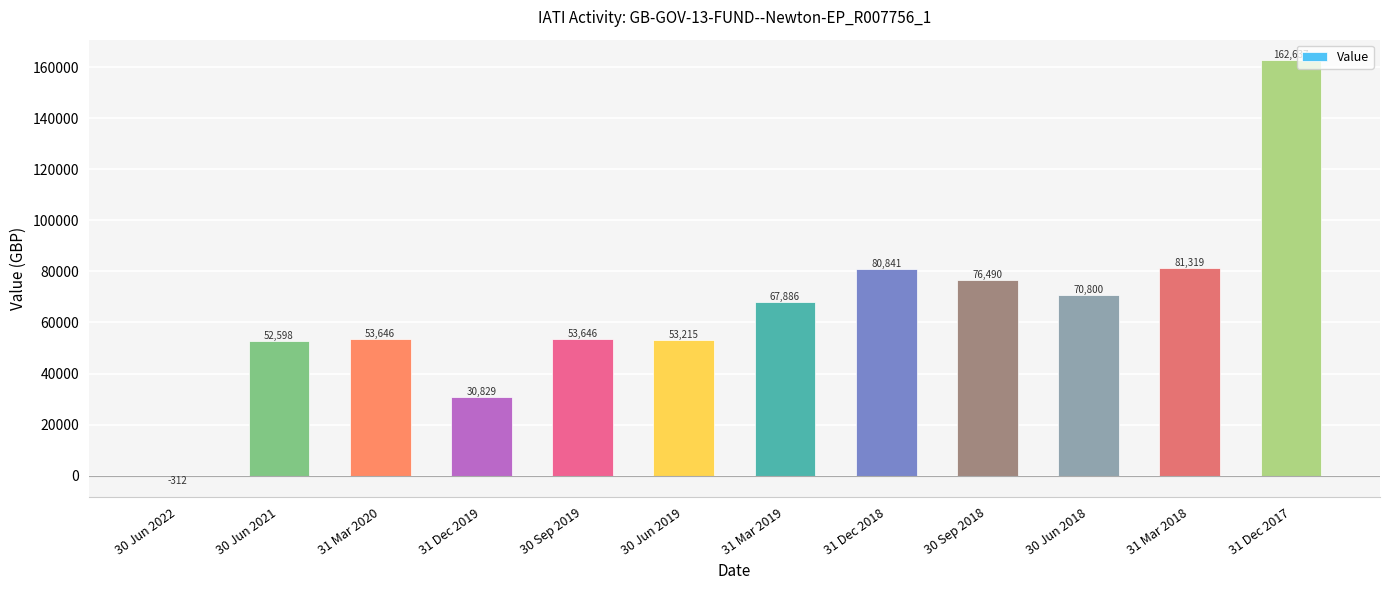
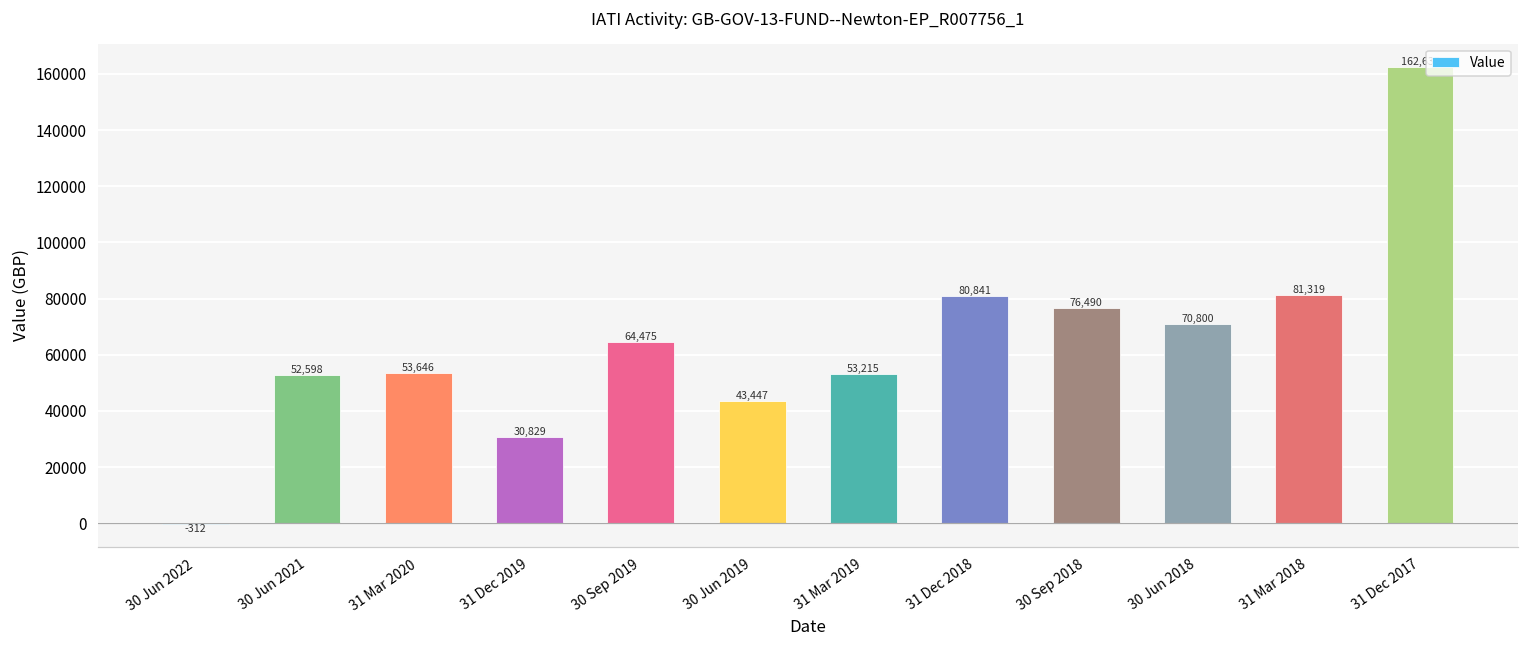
30 Sep 2019: 53,646 -> 64,475
30 Jun 2019: 53,215 -> 43,447
31 Mar 2019: 67,886 -> 53,215
